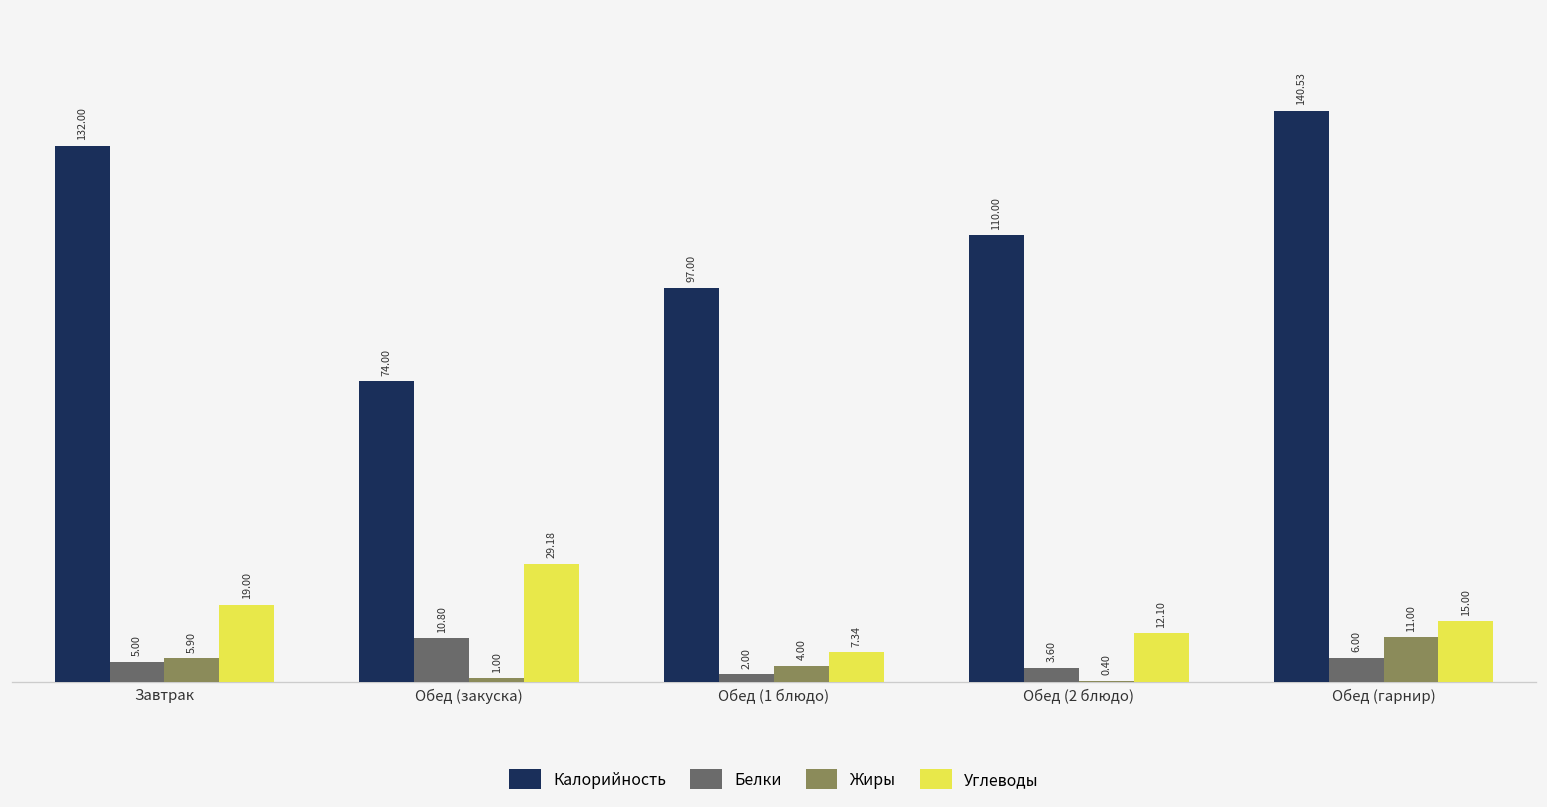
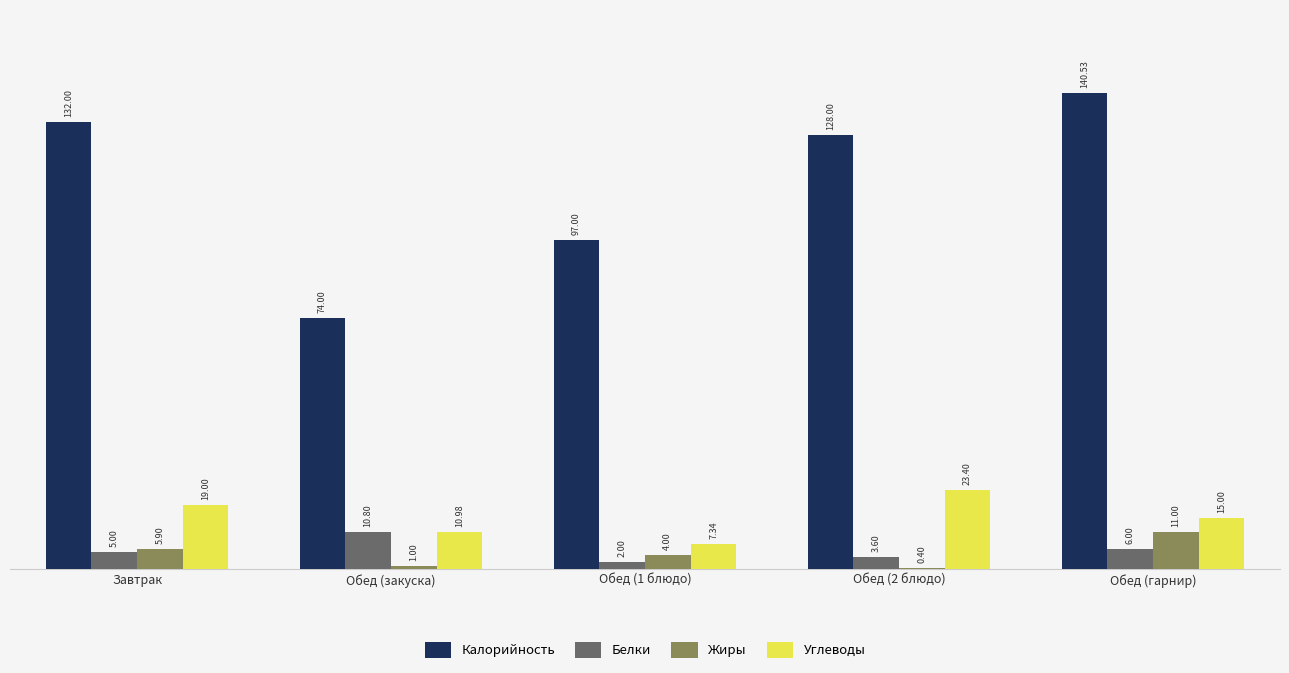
Углеводы, Обед (закуска): 29.18 -> 10.98
Калорийность, Обед (2 блюдо): 110.00 -> 128.00
Углеводы, Обед (2 блюдо): 12.10 -> 23.40
